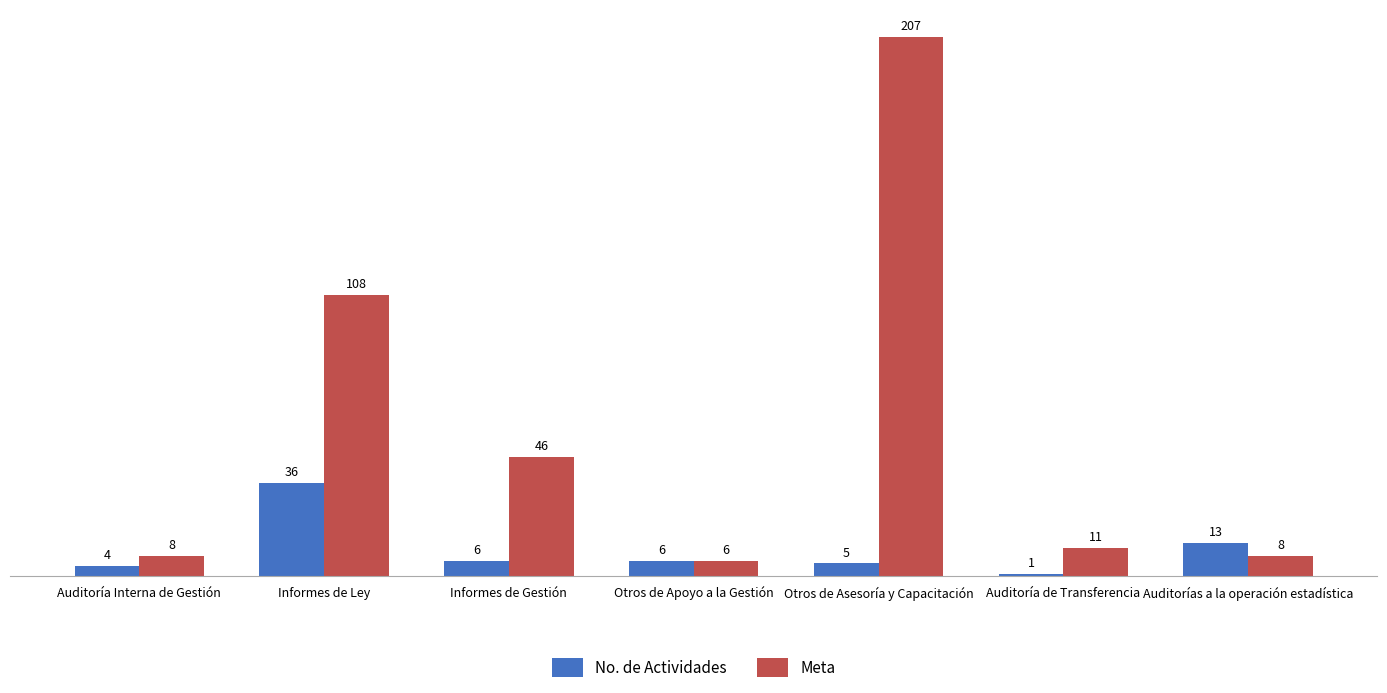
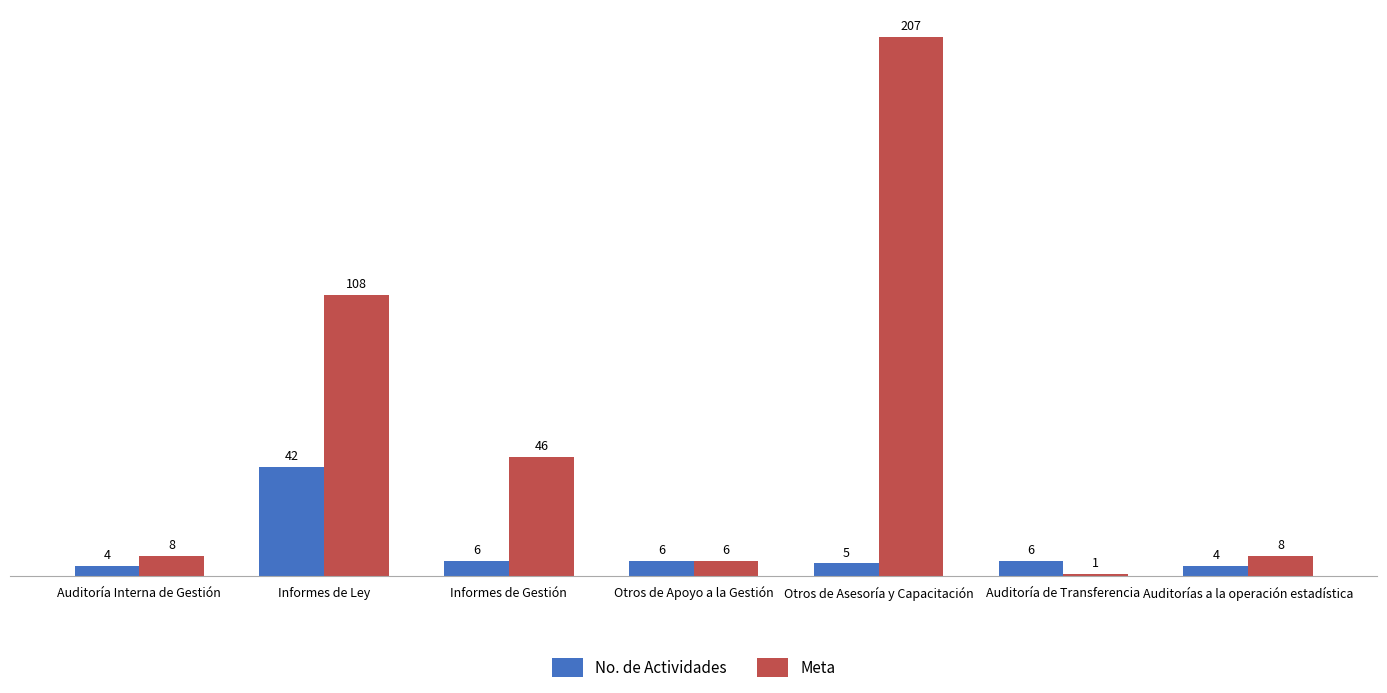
No. de Actividades, Informes de Ley: 36 -> 42
No. de Actividades, Auditoría de Transferencia: 1 -> 6
Meta, Auditoría de Transferencia: 11 -> 1
No. de Actividades, Auditorías a la operación estadística: 13 -> 4
